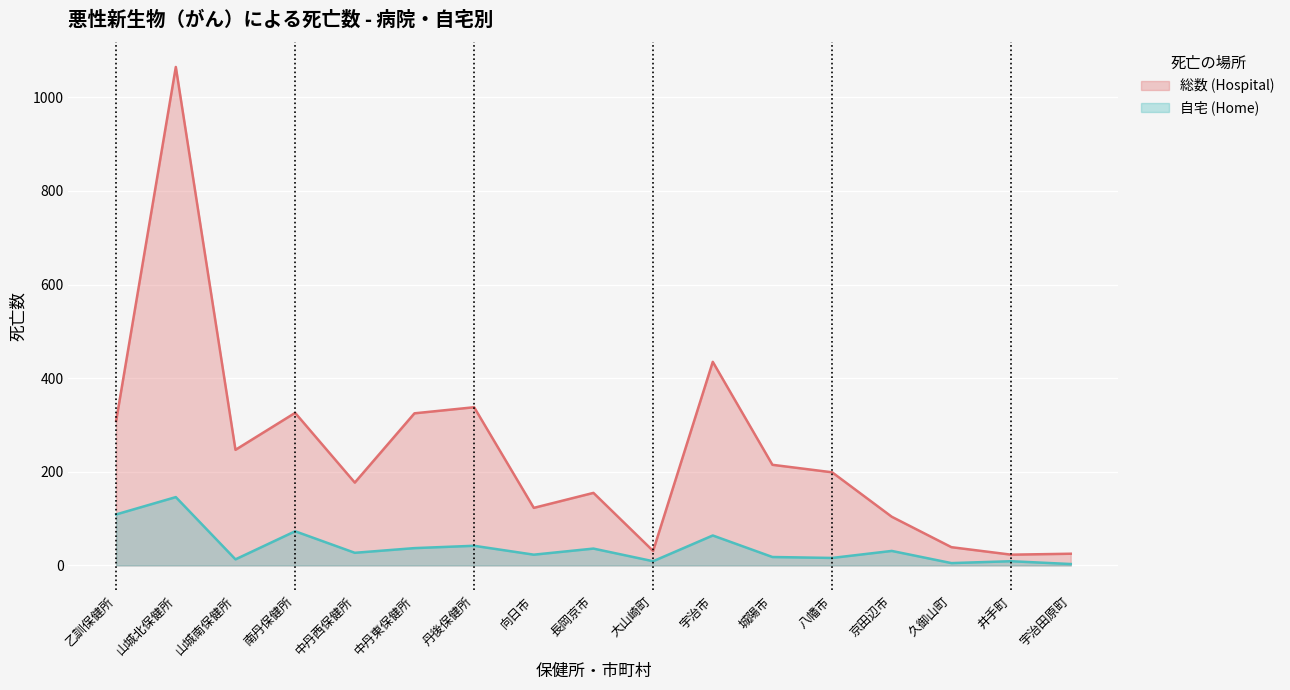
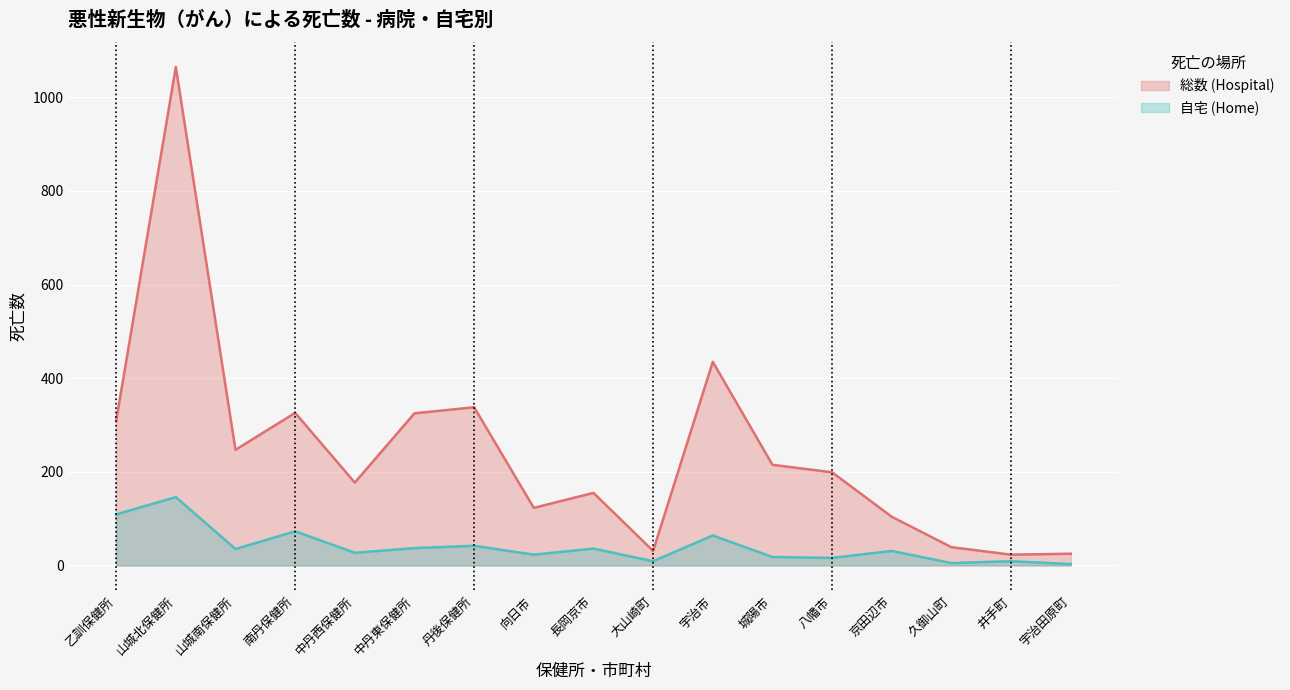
自宅 (Home), 山城南保健所: 10 -> 40
